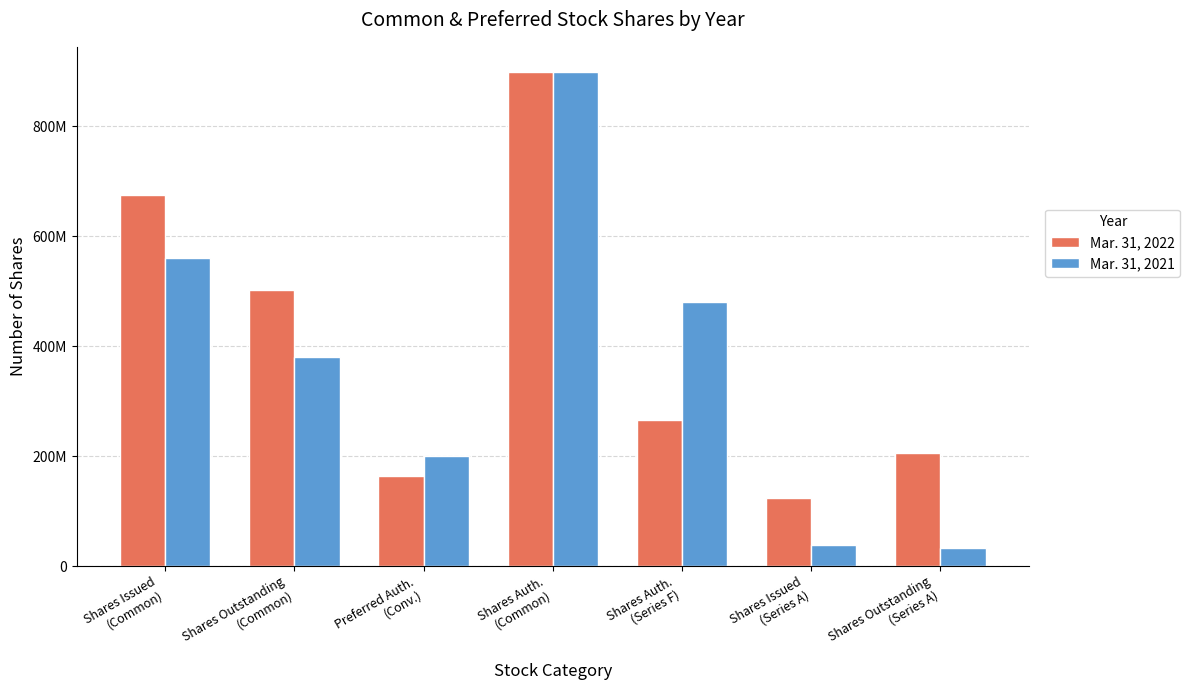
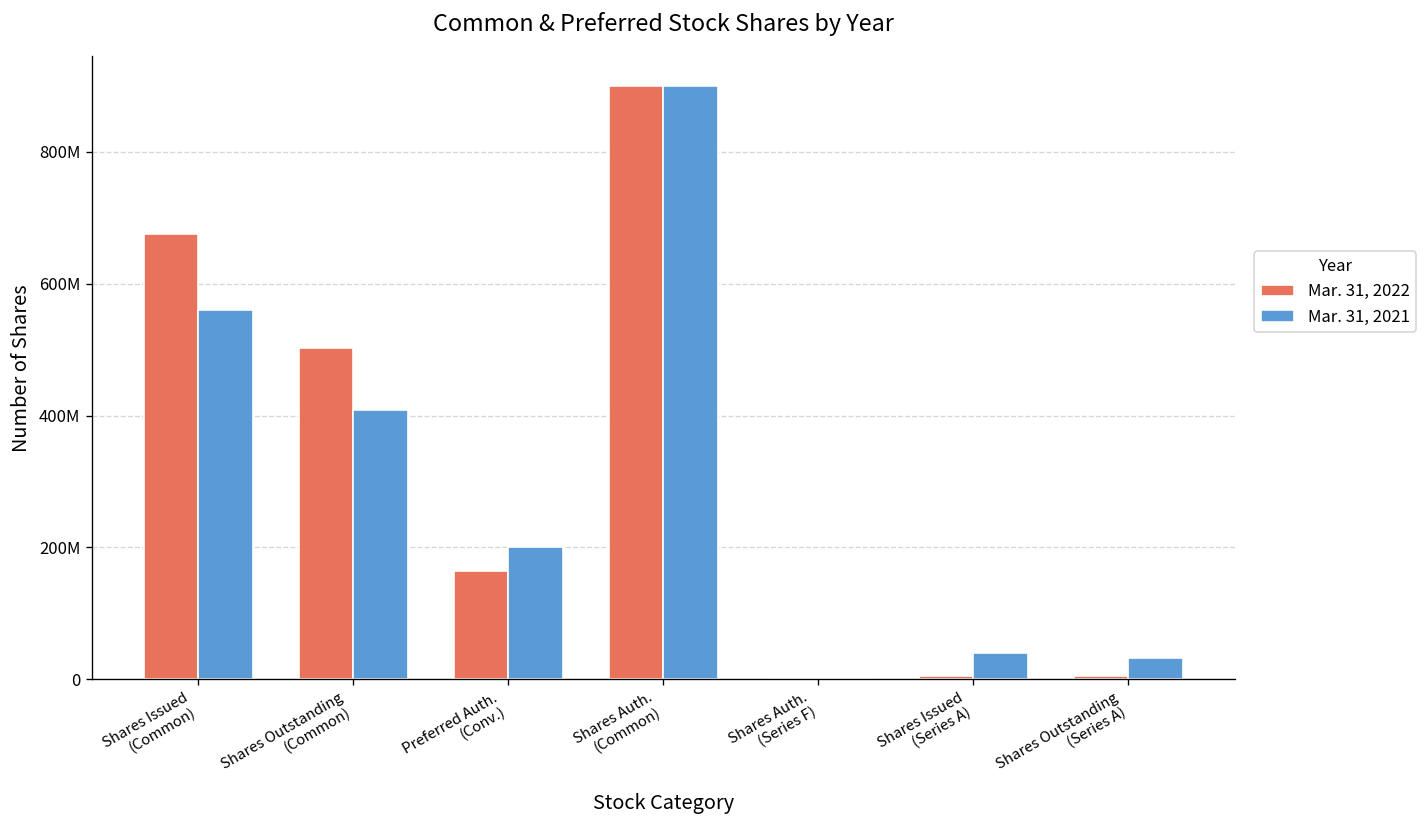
Mar. 31, 2021, Shares Outstanding (Common): 380000000 -> 410000000
Mar. 31, 2022, Shares Auth. (Series F): 270000000 -> 0
Mar. 31, 2021, Shares Auth. (Series F): 480000000 -> 0
Mar. 31, 2022, Shares Issued (Series A): 120000000 -> 10000000
Mar. 31, 2022, Shares Outstanding (Series A): 210000000 -> 10000000
